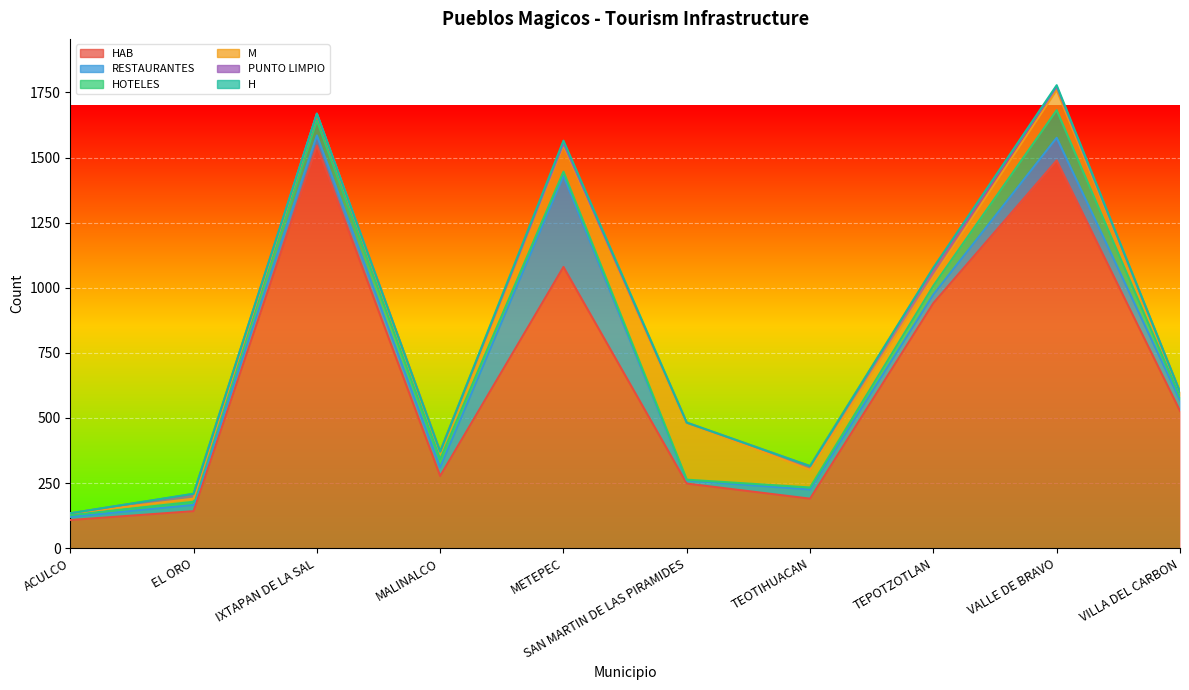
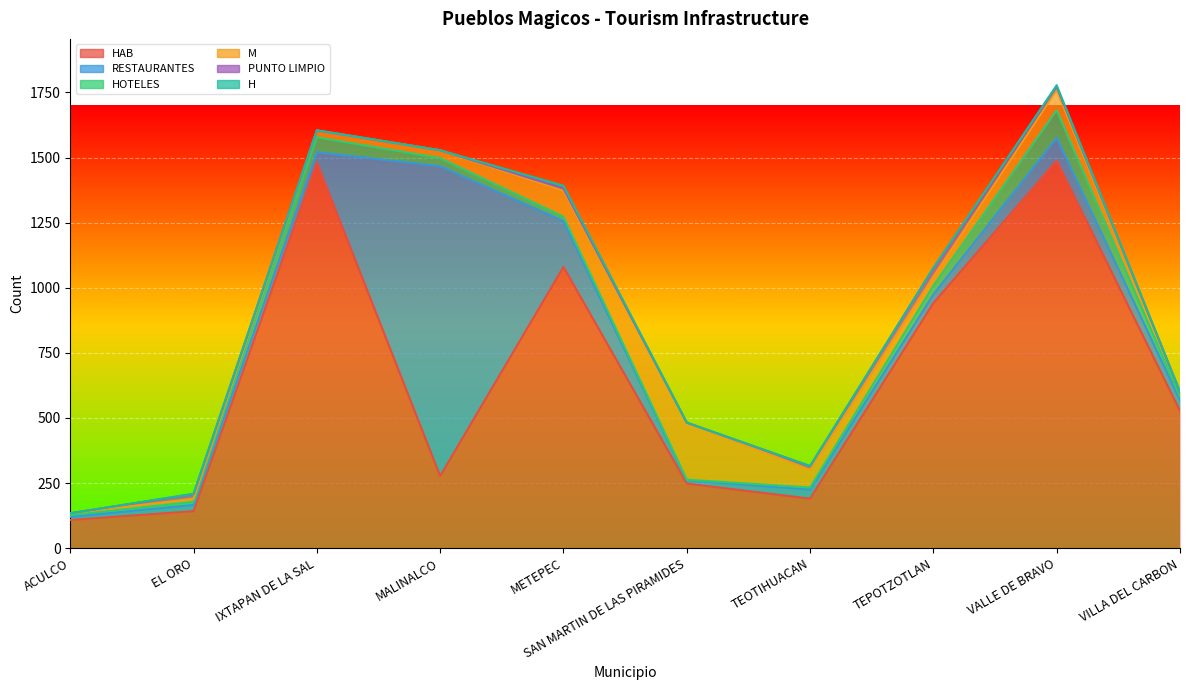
HAB, IXTAPAN DE LA SAL: 1550 -> 1480
RESTAURANTES, MALINALCO: 30 -> 1190
RESTAURANTES, METEPEC: 350 -> 180
